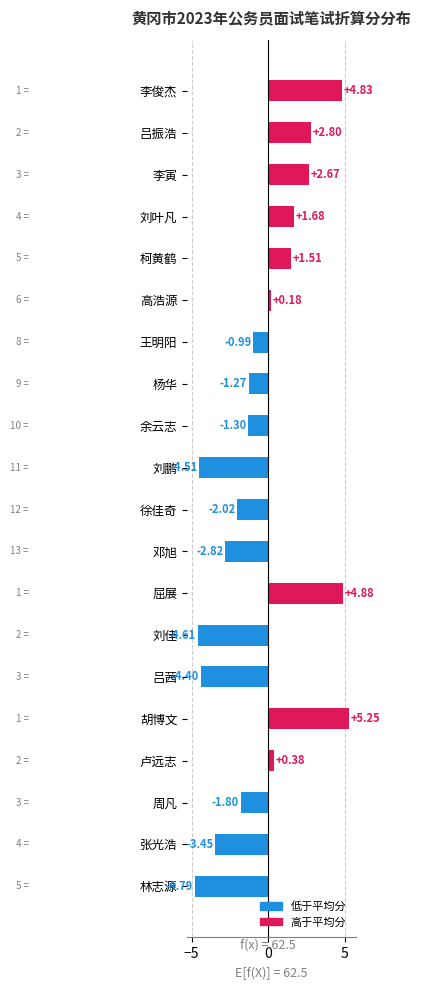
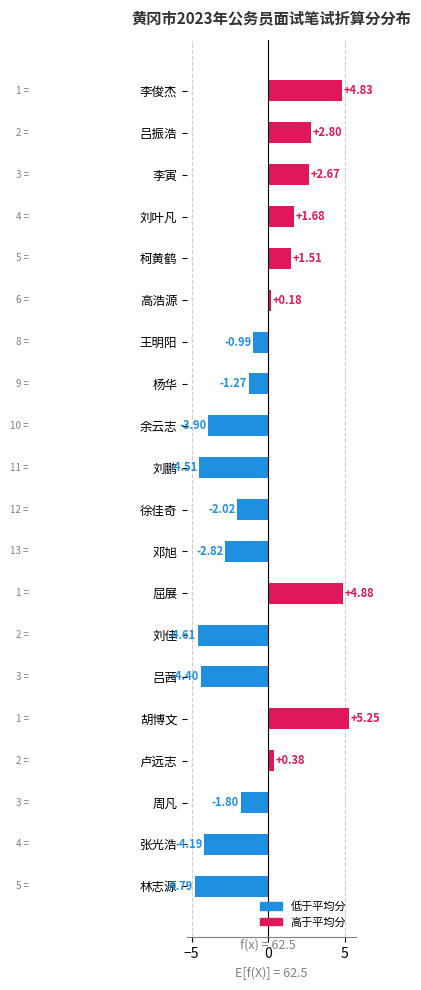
余云志: -1.30 -> -3.90
张光浩: -3.45 -> -4.19
